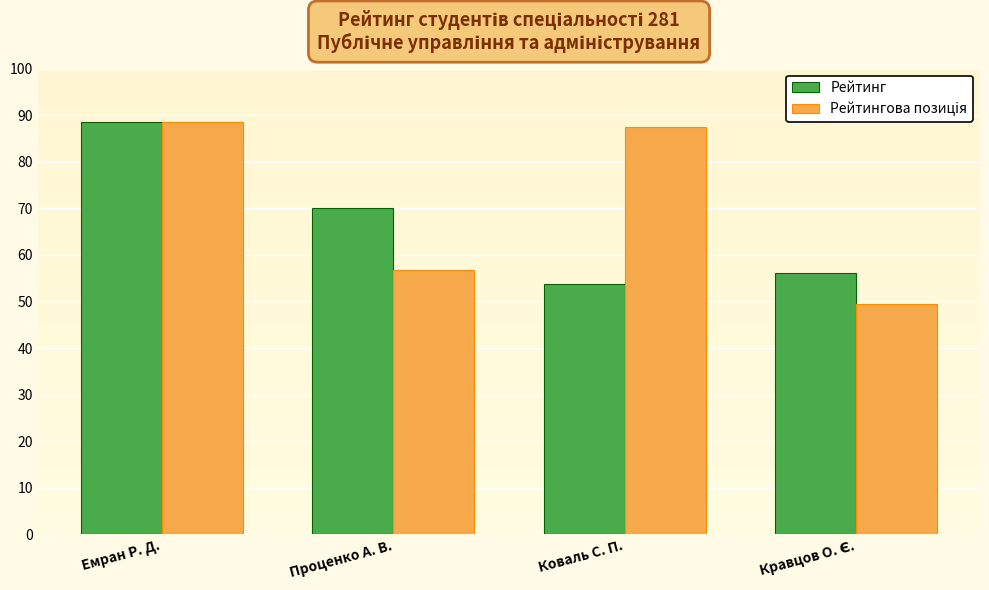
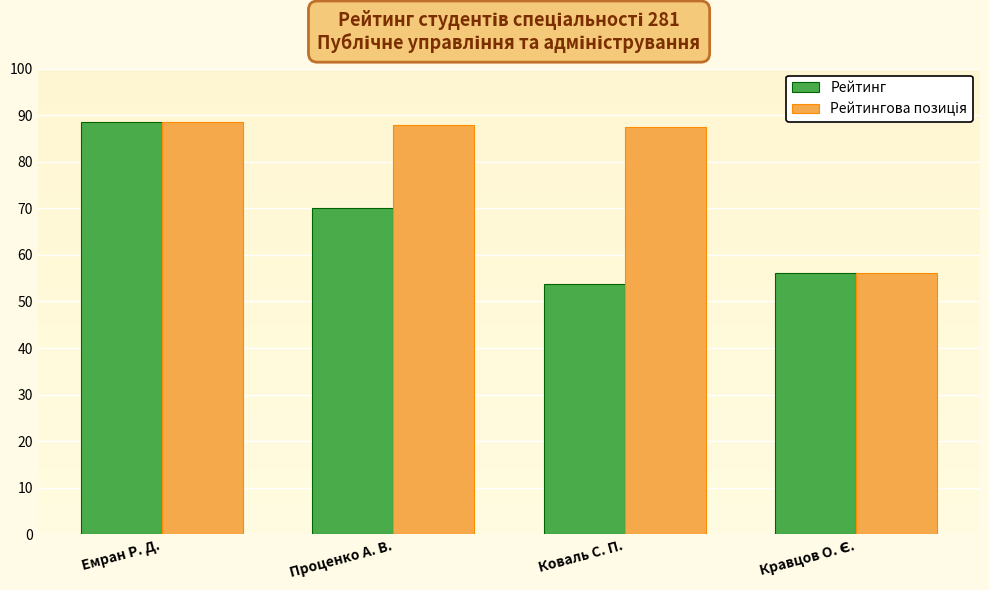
Рейтингова позиція, Проценко А. В.: 57 -> 88
Рейтингова позиція, Кравцов О. Є.: 49 -> 56
